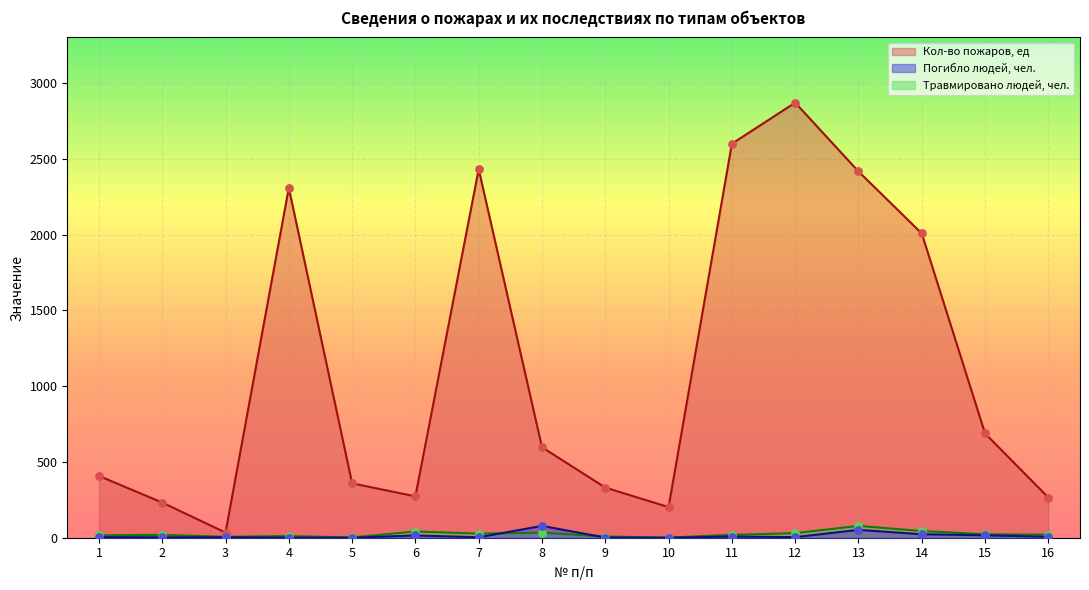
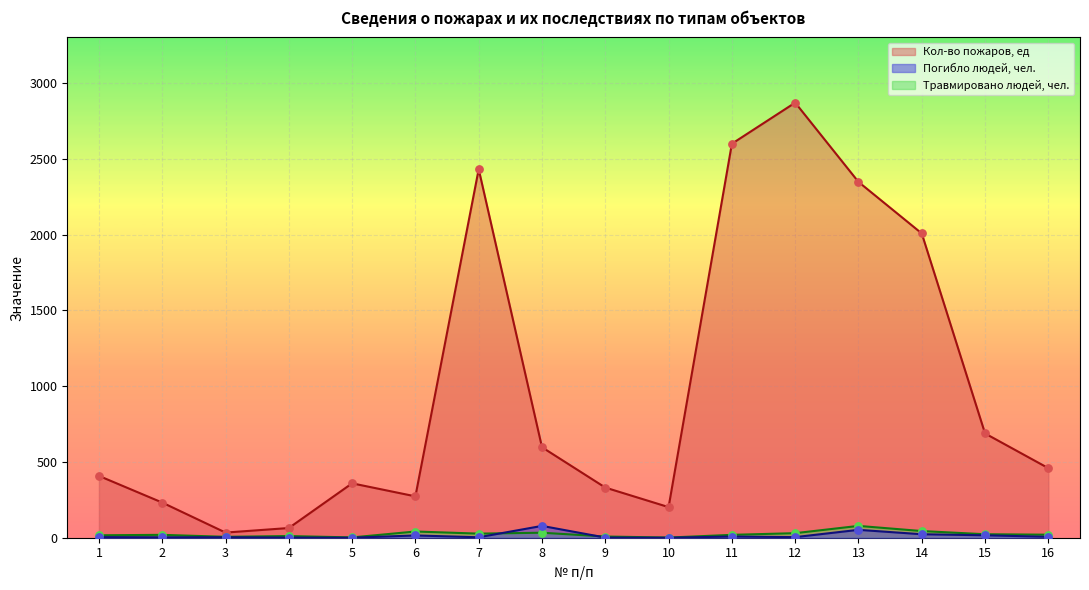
Кол-во пожаров, ед, 4: 2310 -> 60
Кол-во пожаров, ед, 13: 2420 -> 2350
Кол-во пожаров, ед, 16: 270 -> 460
